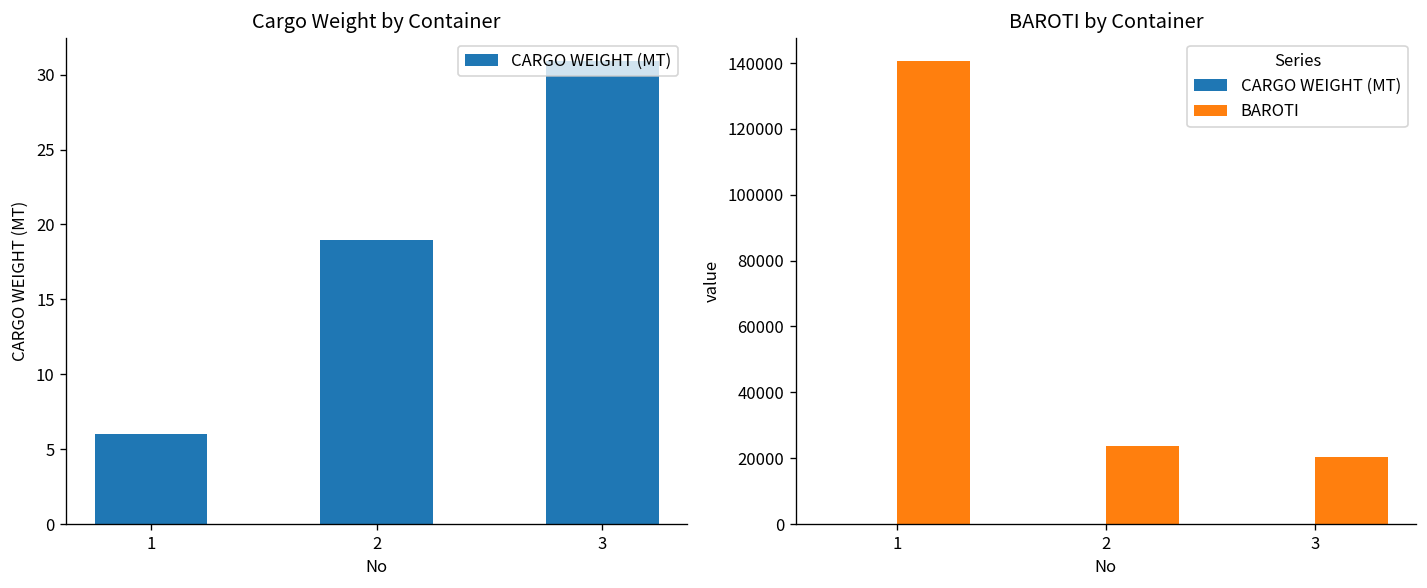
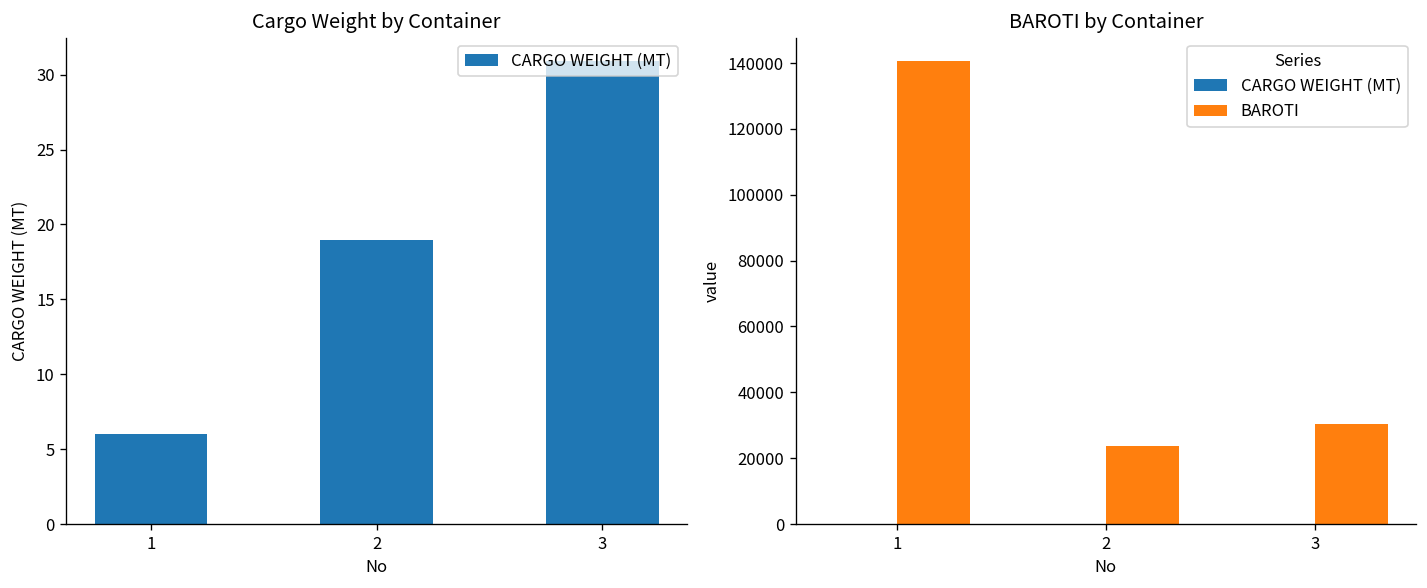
BAROTI by Container, BAROTI, 3: 20000 -> 30000
